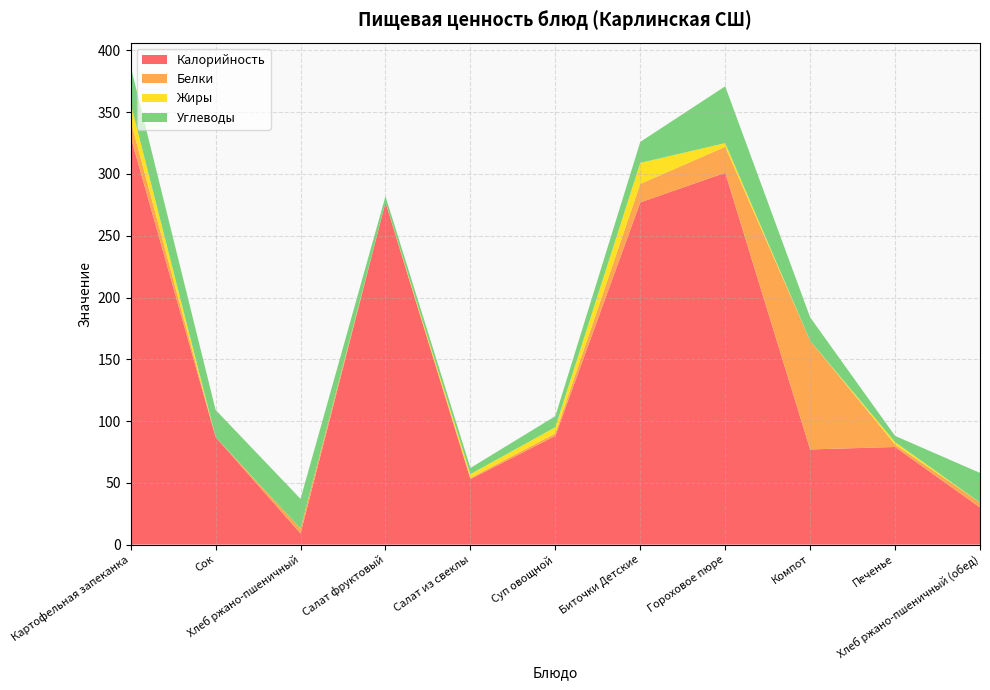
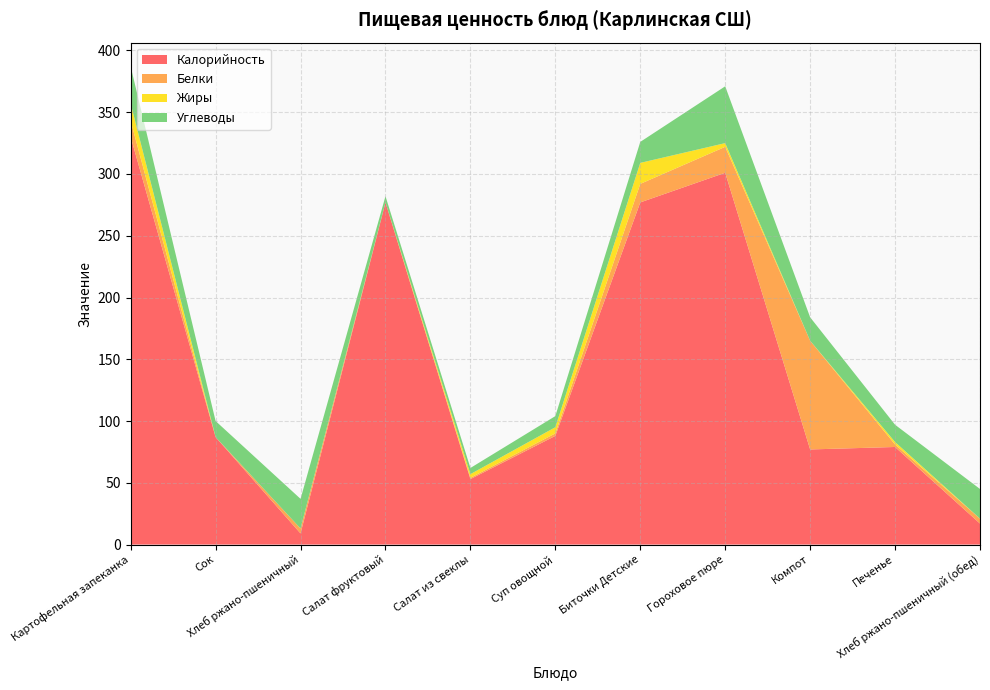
Углеводы, Сок: 22 -> 13
Углеводы, Печенье: 5 -> 14
Калорийность, Хлеб ржано-пшеничный (обед): 30 -> 17
